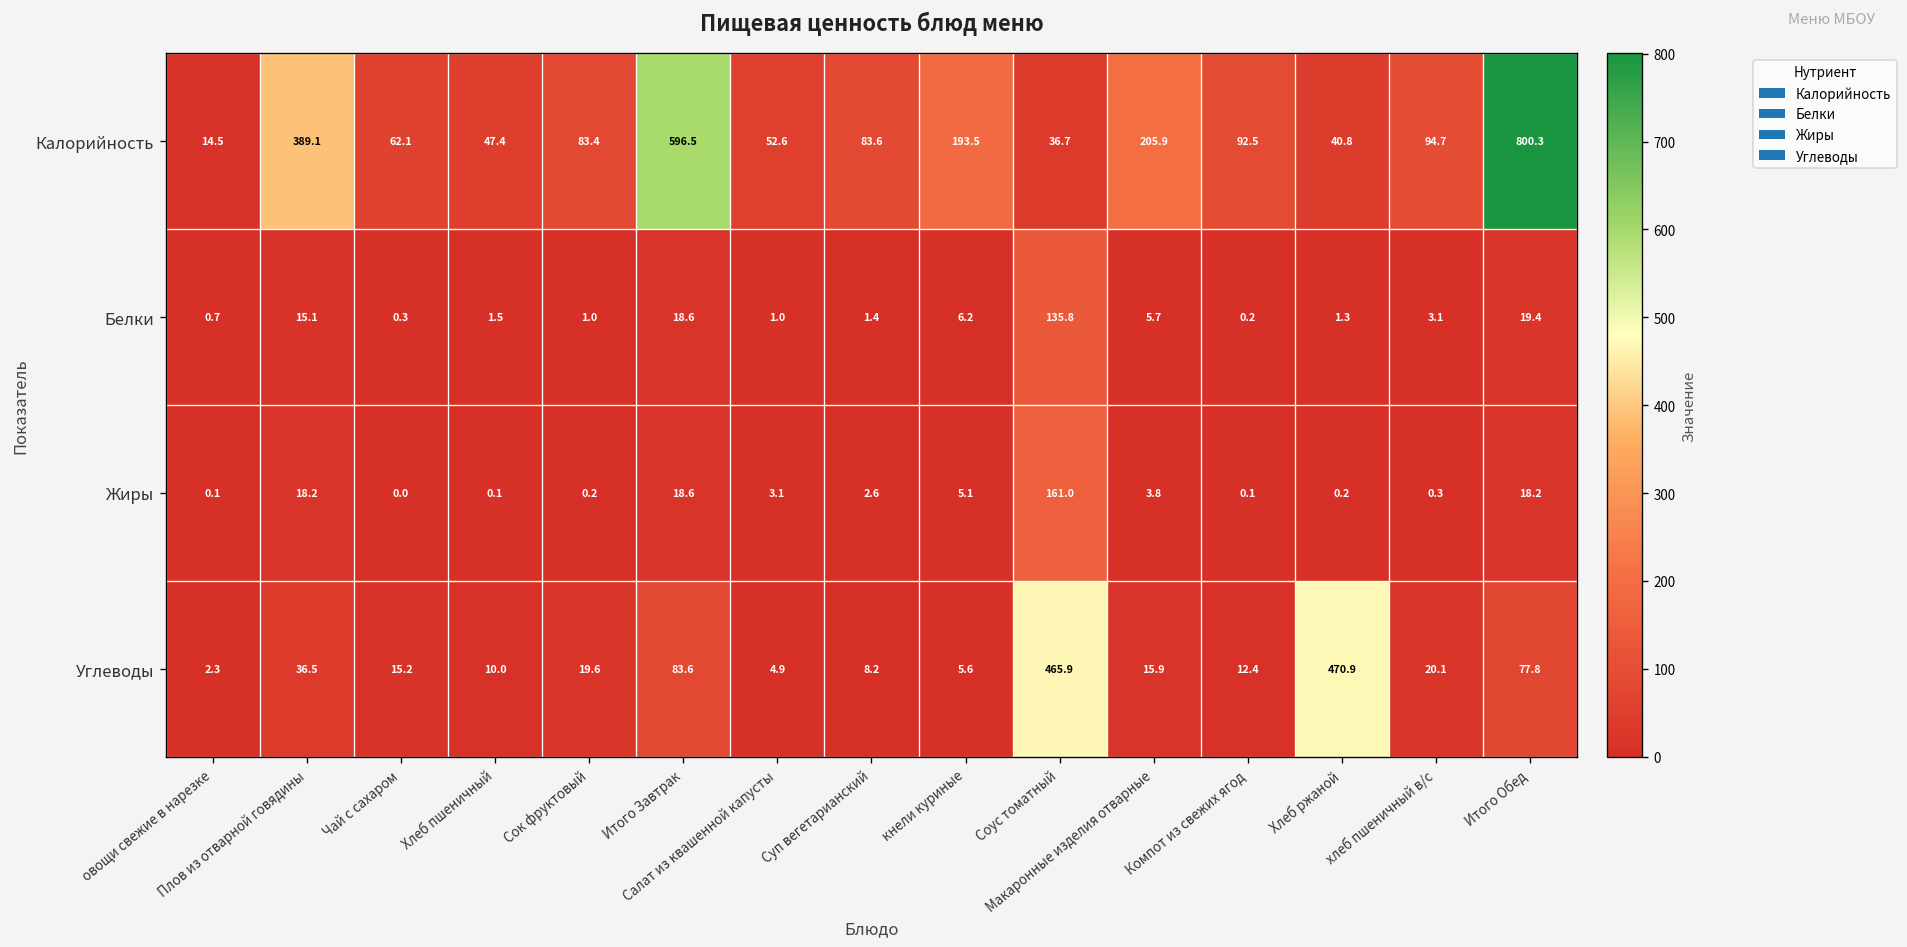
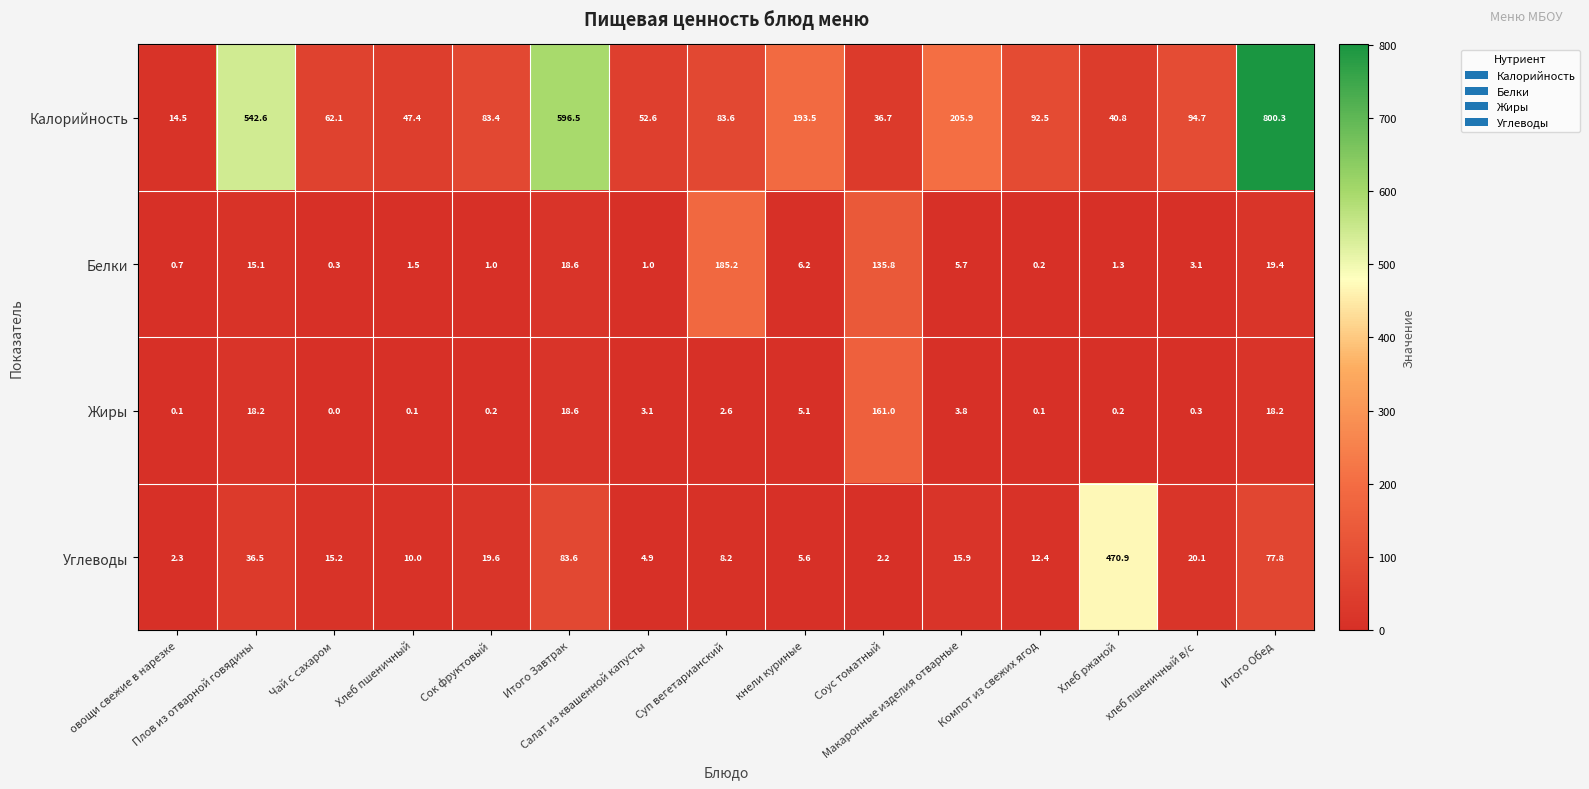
Калорийность, Плов из отварной говядины: 389.1 -> 542.6
Белки, Суп вегетарианский: 1.4 -> 185.2
Углеводы, Соус томатный: 465.9 -> 2.2
